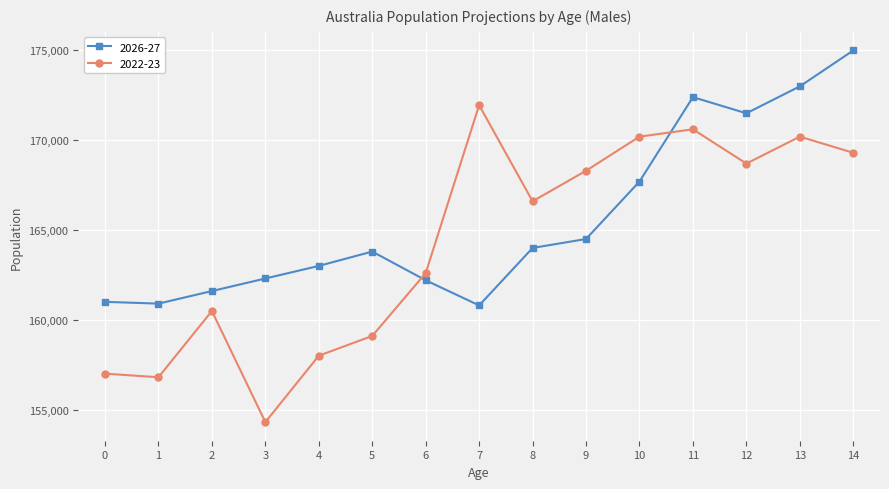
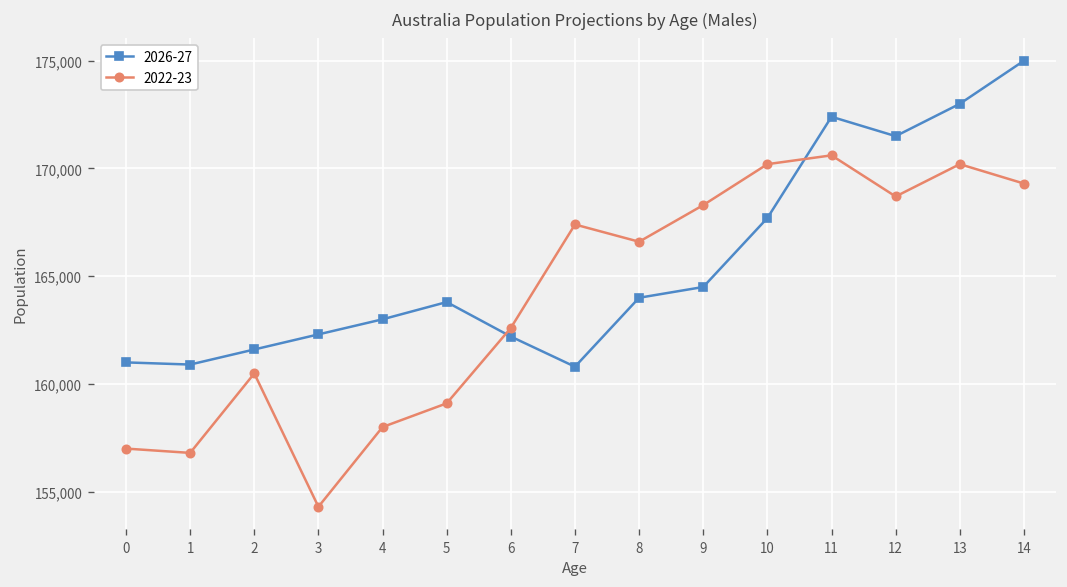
2022-23, 7: 172,000 -> 167,400
